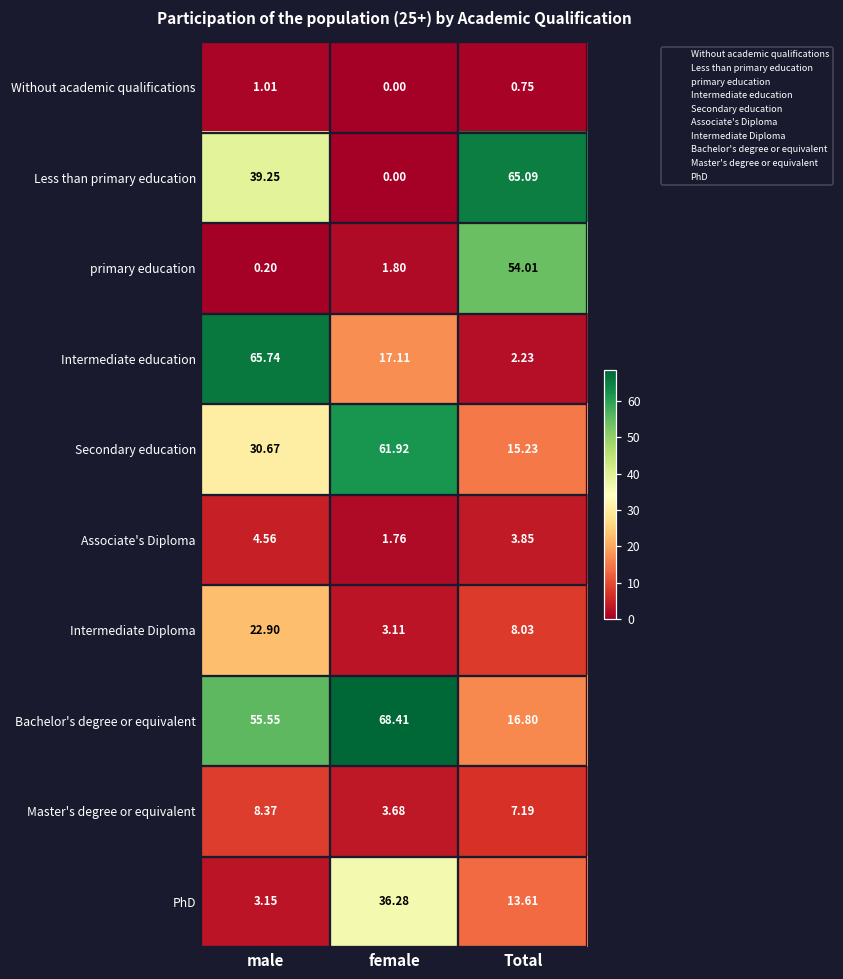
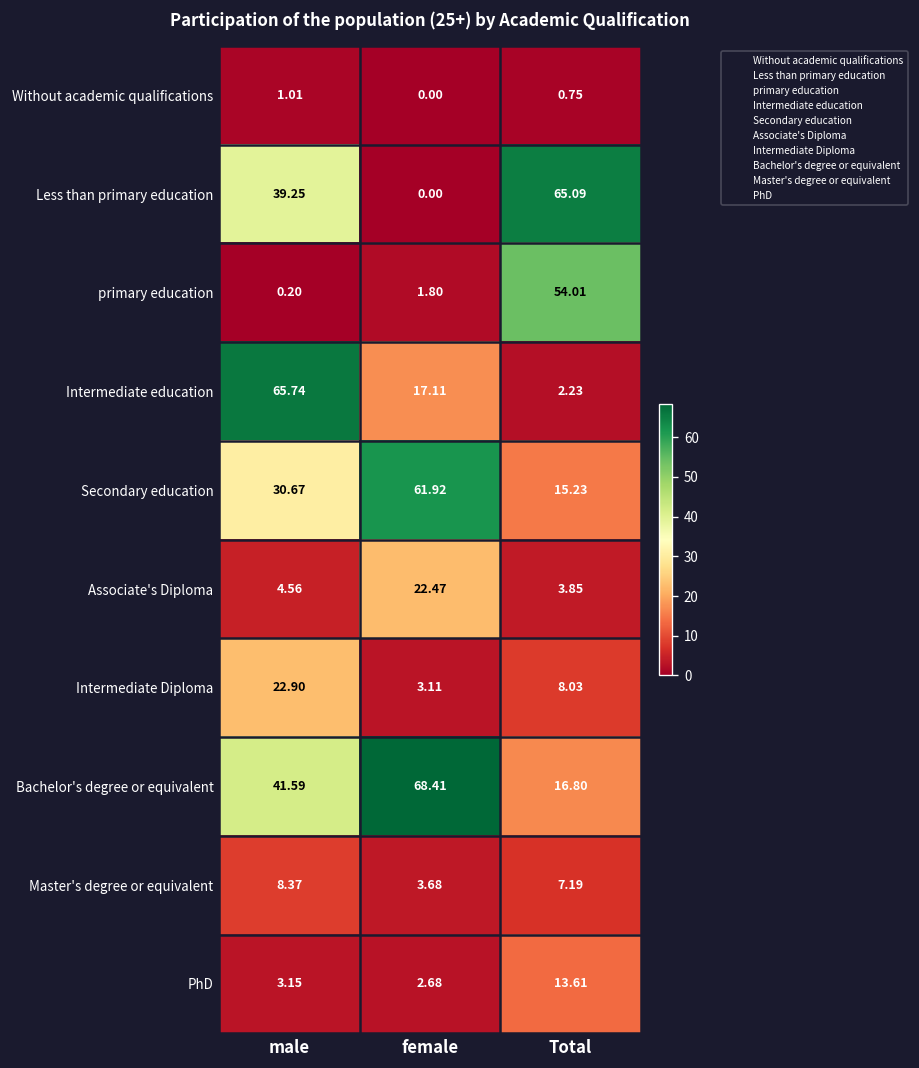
Associate's Diploma, female: 1.76 -> 22.47
Bachelor's degree or equivalent, male: 55.55 -> 41.59
PhD, female: 36.28 -> 2.68
